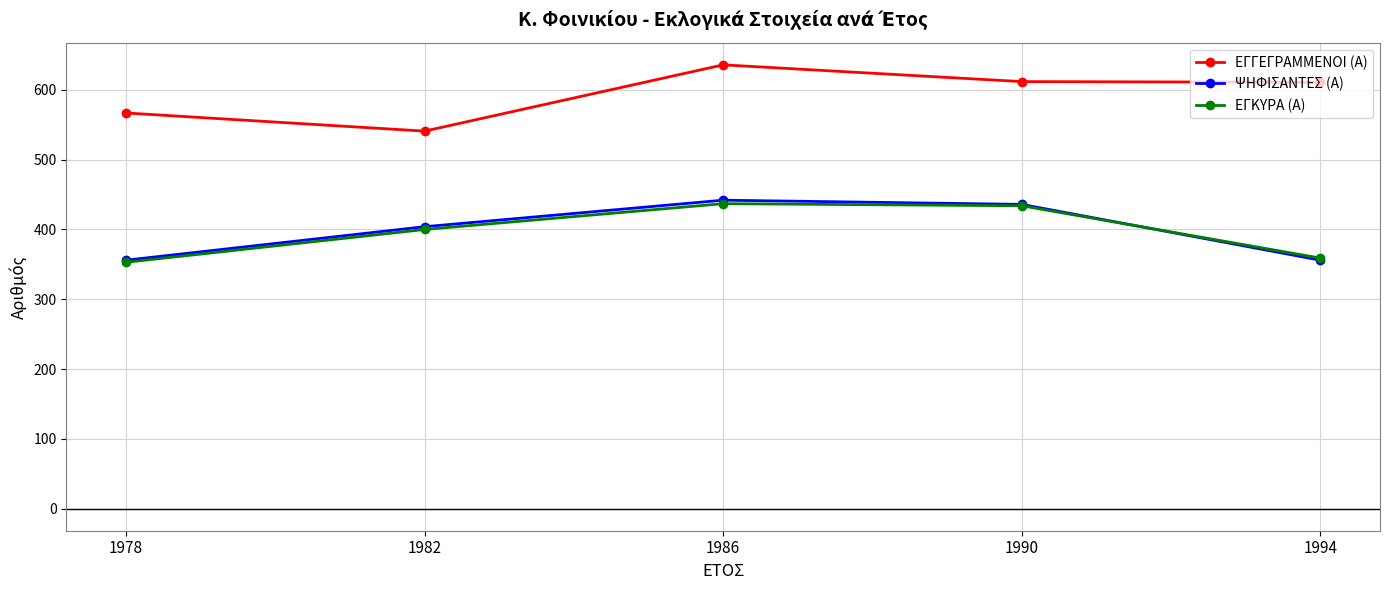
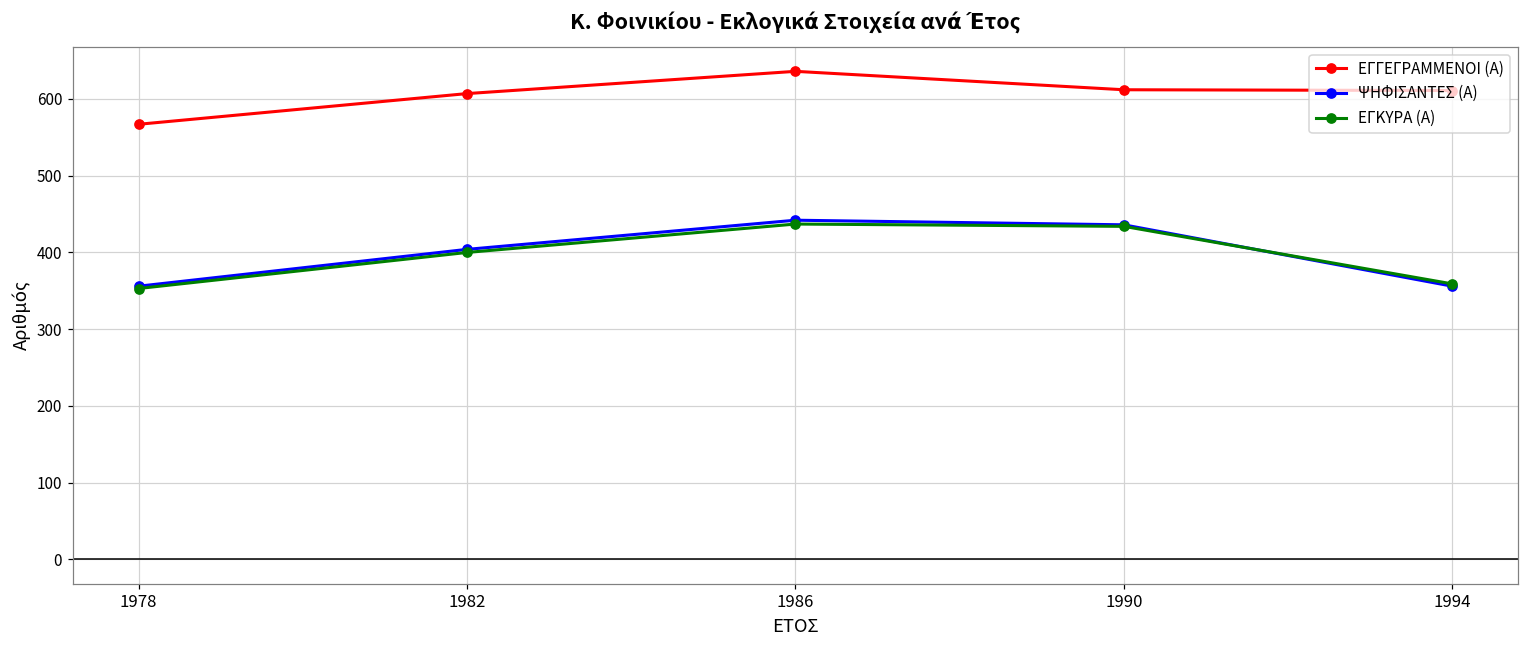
ΕΓΓΕΓΡΑΜΜΕΝΟΙ (Α), 1982: 540 -> 610
